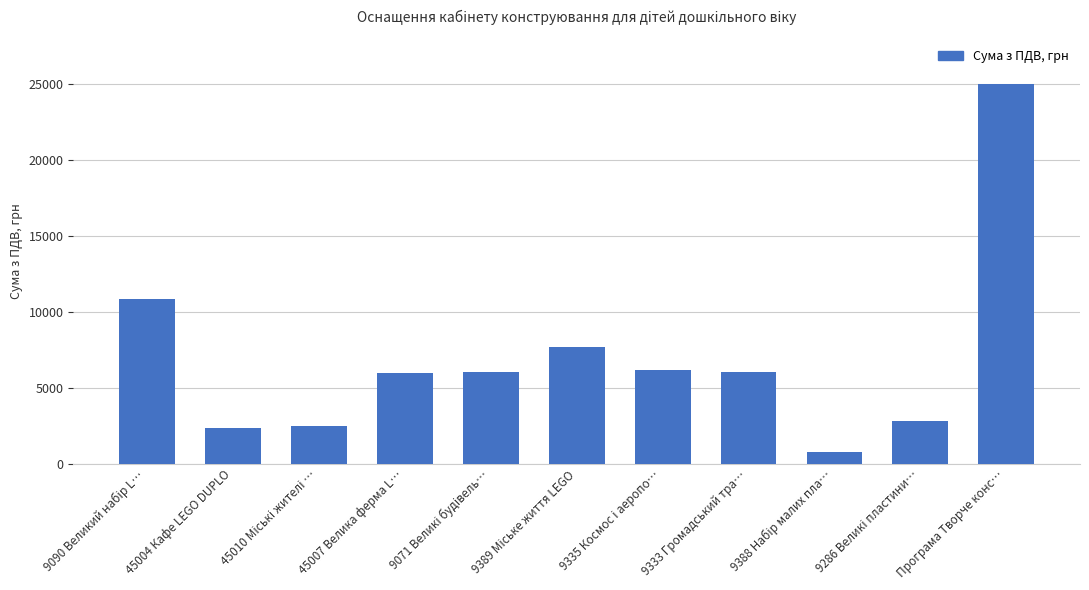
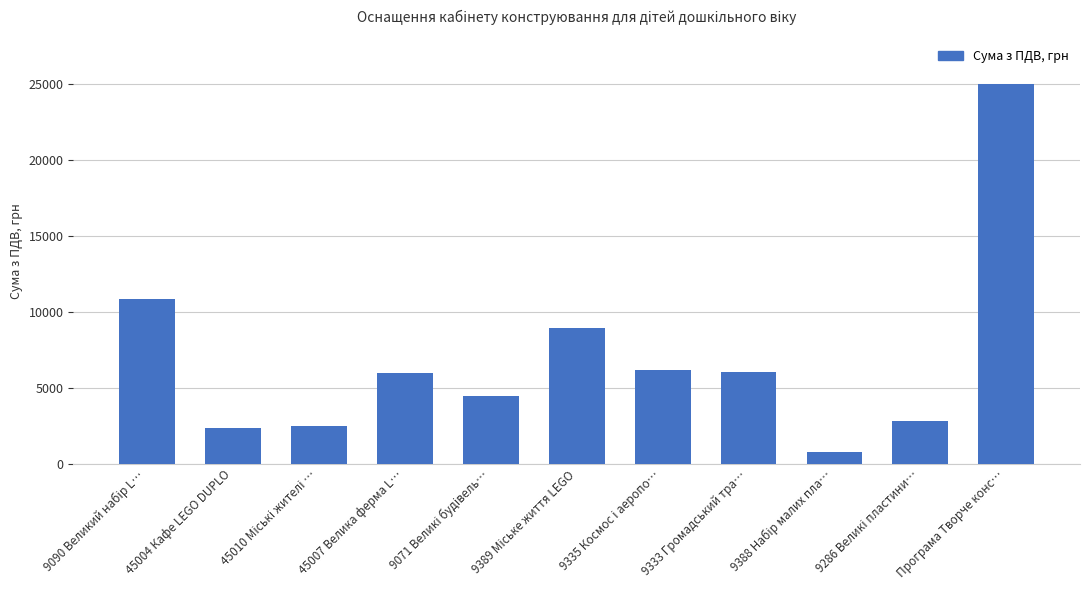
9071 Великі будівель…: 6000 -> 4400
9389 Міське життя LEGO: 7700 -> 8900
